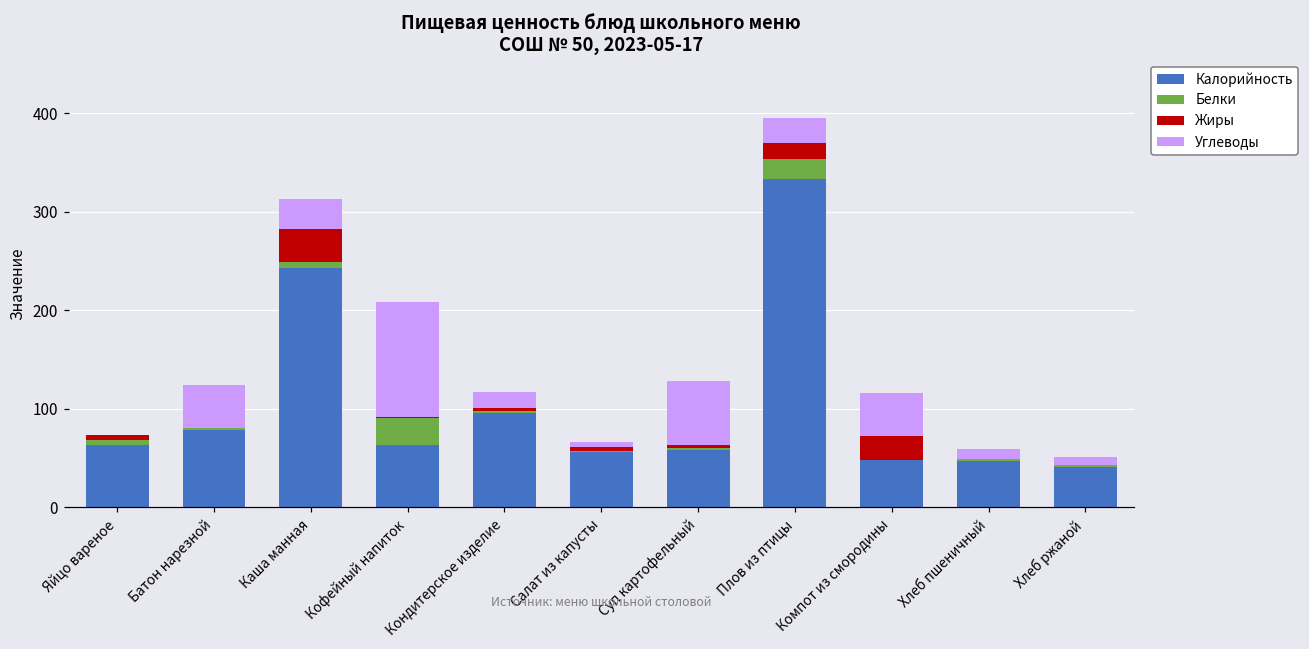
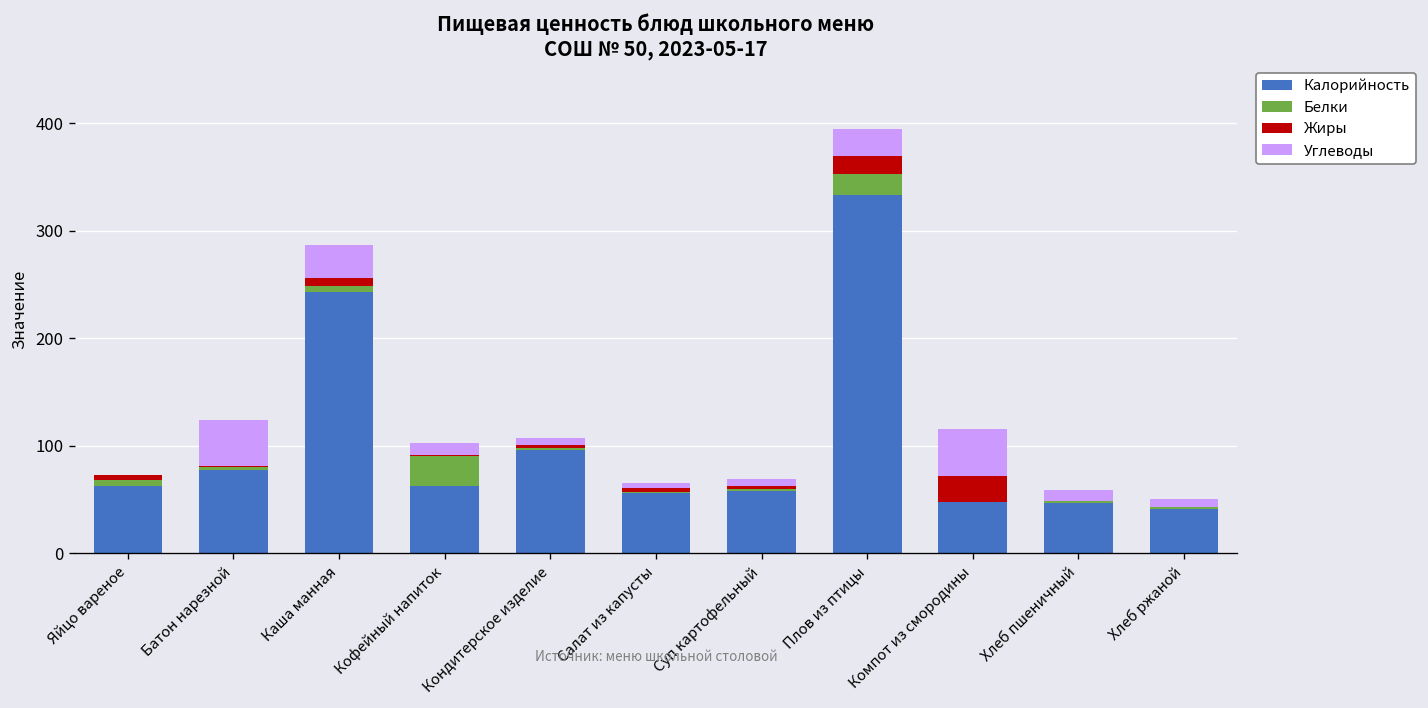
Жиры, Каша манная: 30 -> 10
Углеводы, Кофейный напиток: 120 -> 10
Углеводы, Кондитерское изделие: 20 -> 10
Углеводы, Суп картофельный: 70 -> 10
